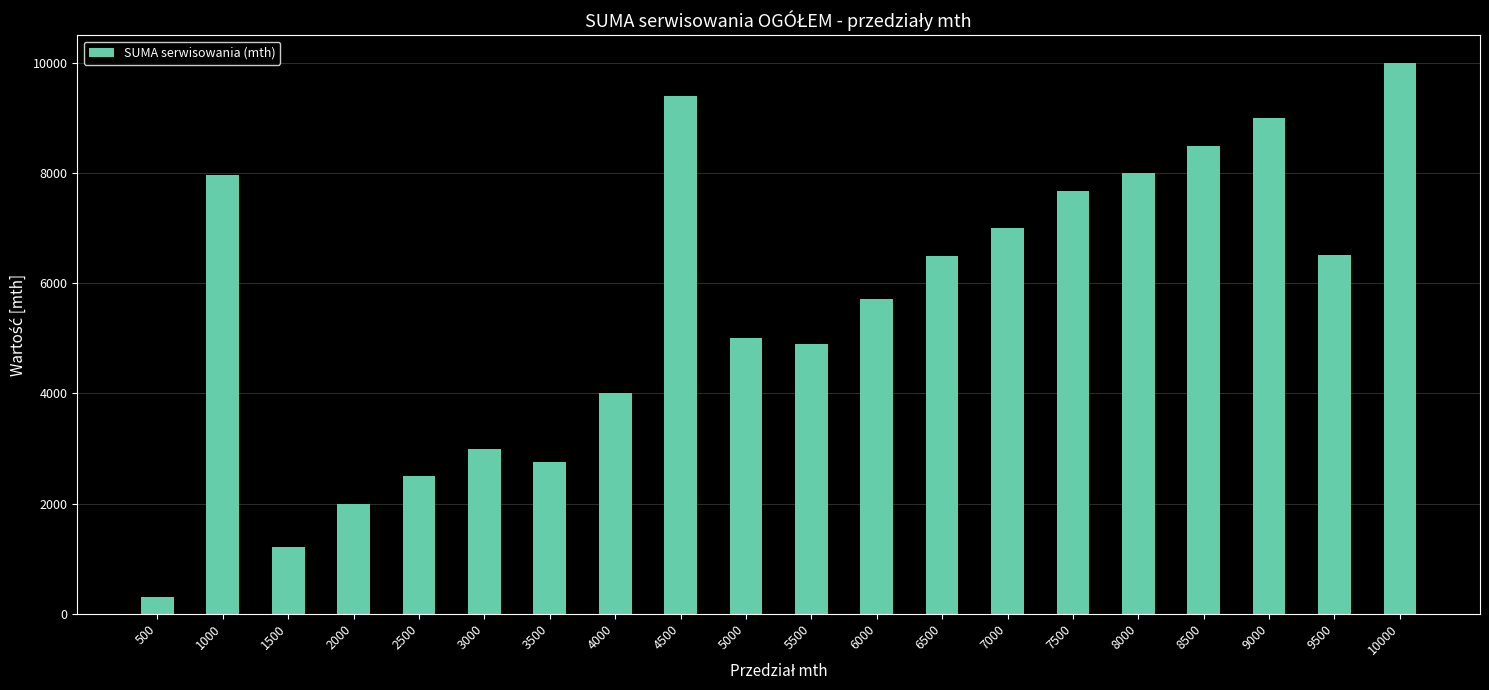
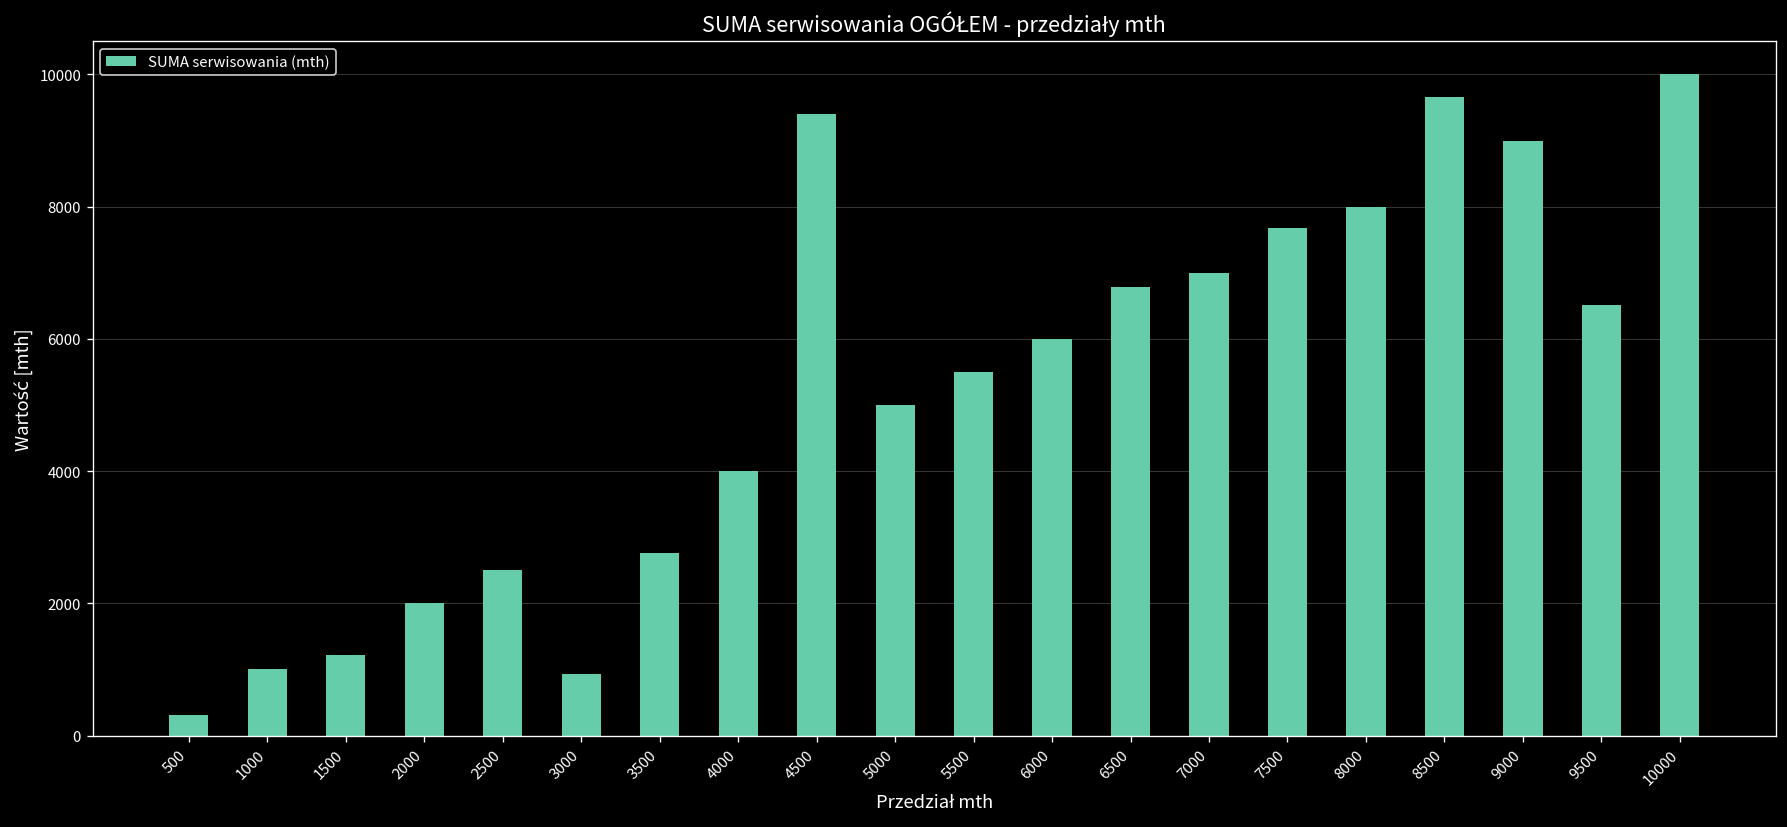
1000: 8000 -> 1000
3000: 3000 -> 900
5500: 4900 -> 5500
6000: 5700 -> 6000
6500: 6500 -> 6800
8500: 8500 -> 9700
